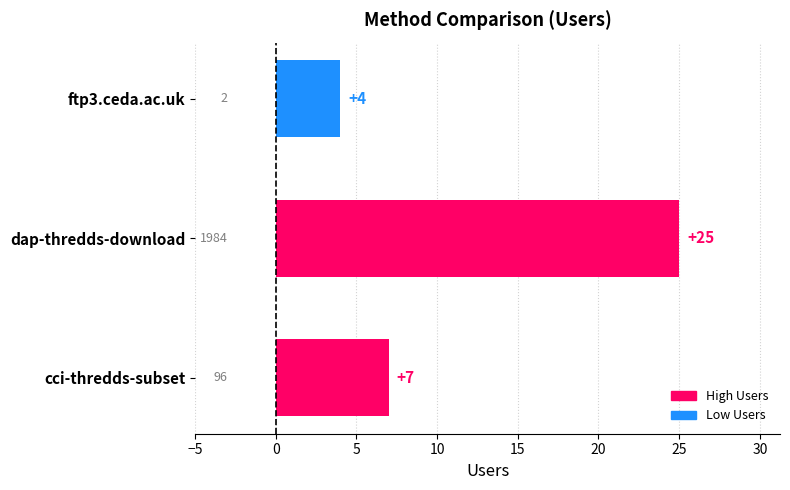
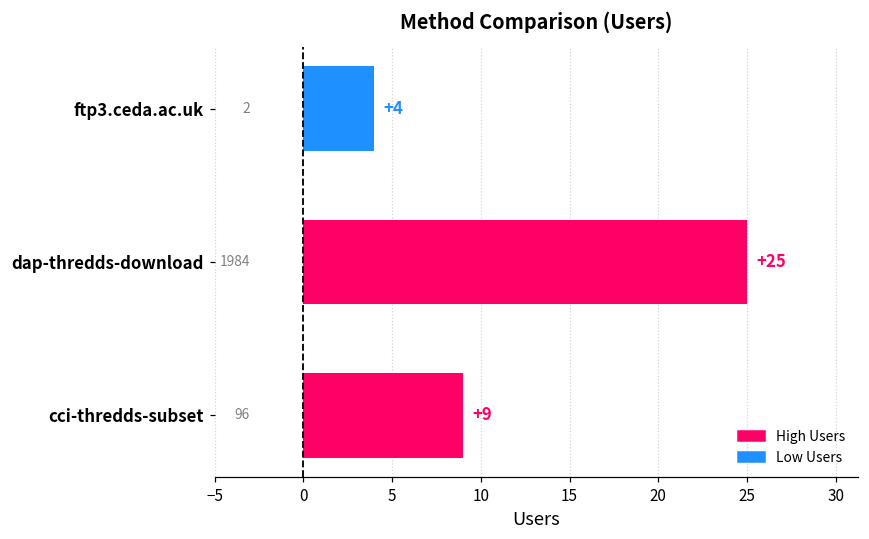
cci-thredds-subset: +7 -> +9
